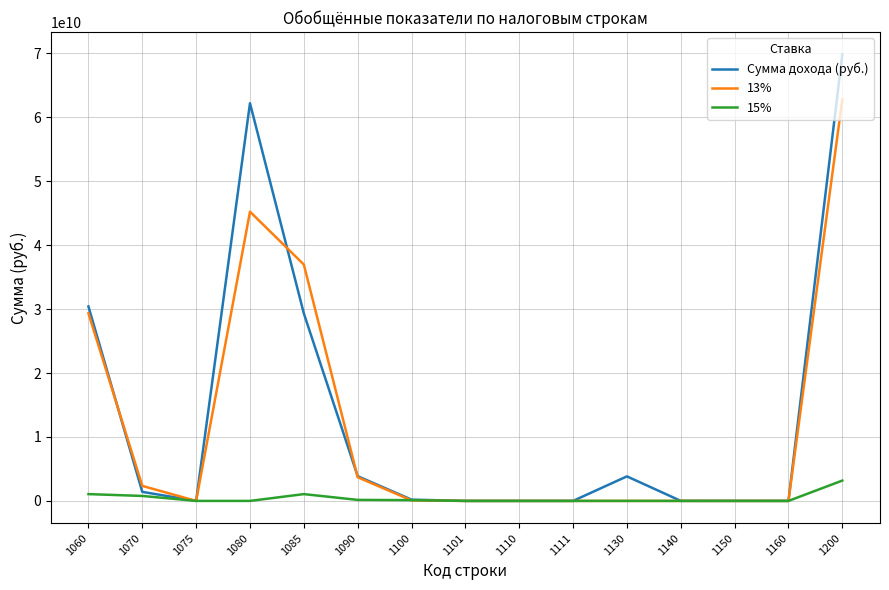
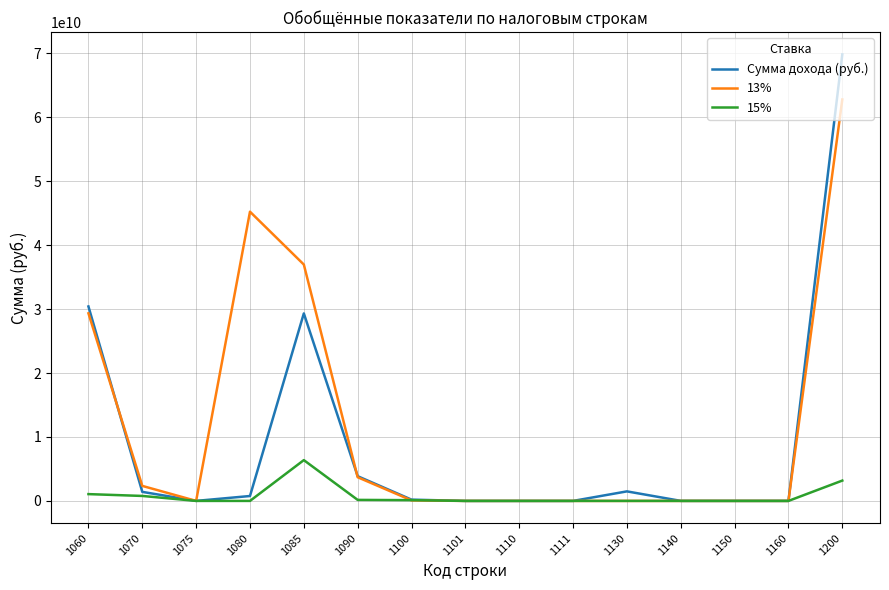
Сумма дохода (руб.), 1080: 62000000000 -> 1000000000
15%, 1085: 1000000000 -> 6000000000
Сумма дохода (руб.), 1130: 4000000000 -> 1000000000
